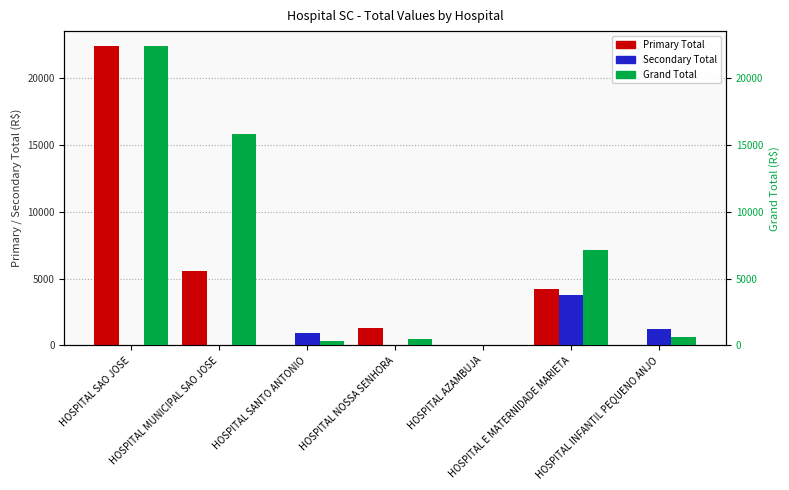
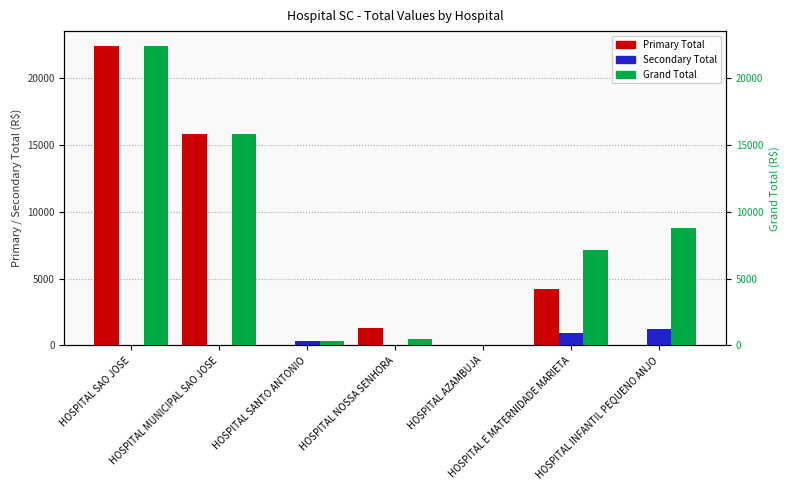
Primary Total, HOSPITAL MUNICIPAL SAO JOSE: 5500 -> 15800
Secondary Total, HOSPITAL SANTO ANTONIO: 1000 -> 300
Secondary Total, HOSPITAL E MATERNIDADE MARIETA: 3700 -> 1000
Grand Total, HOSPITAL INFANTIL PEQUENO ANJO: 600 -> 8800
